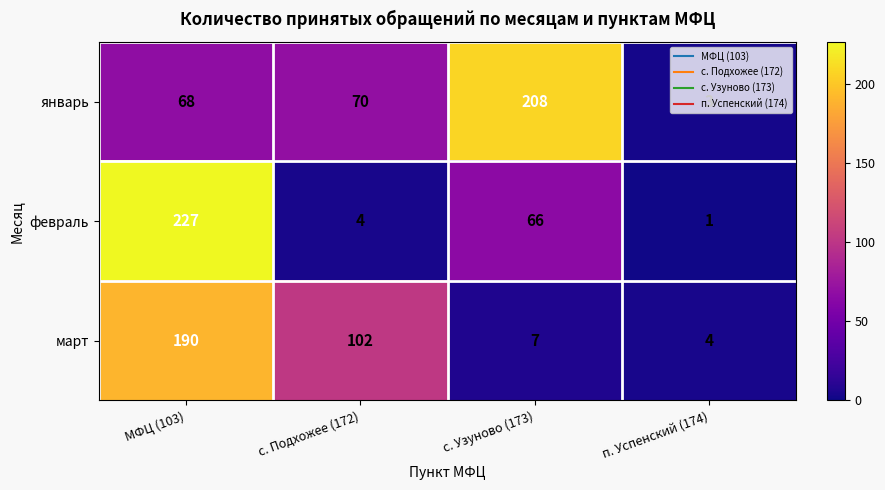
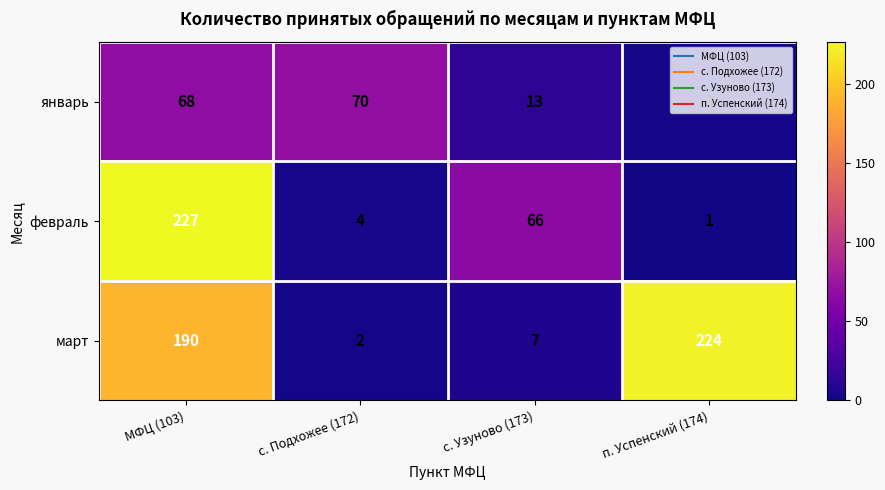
январь, с. Узуново (173): 208 -> 13
март, с. Подхожее (172): 102 -> 2
март, п. Успенский (174): 4 -> 224
